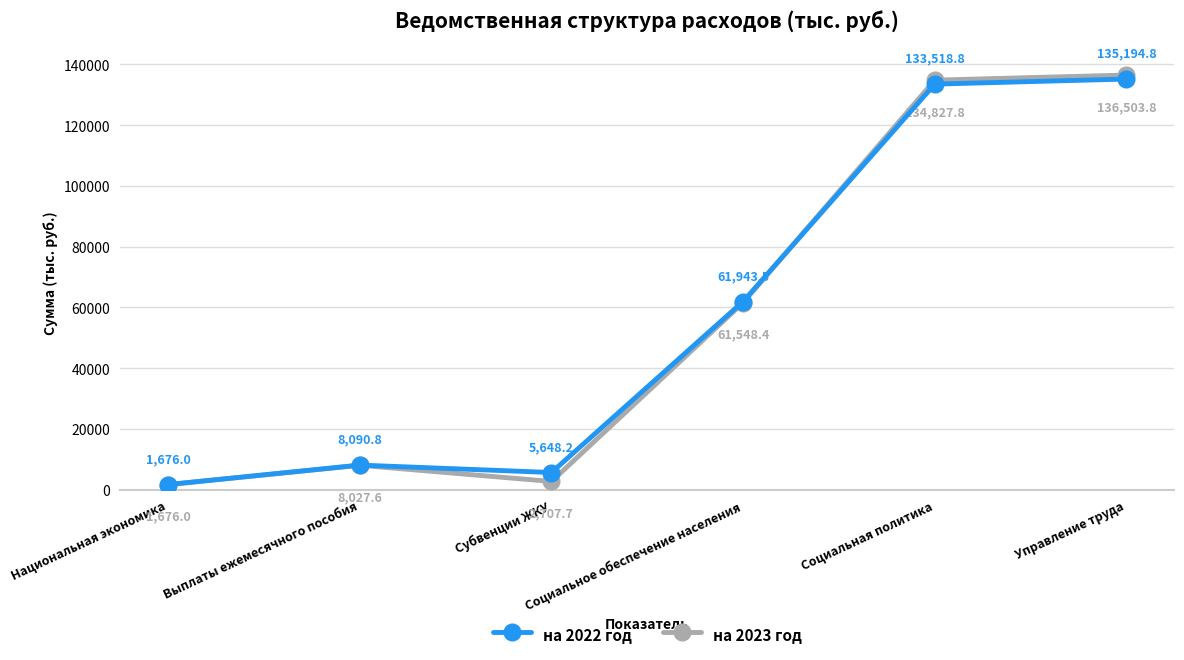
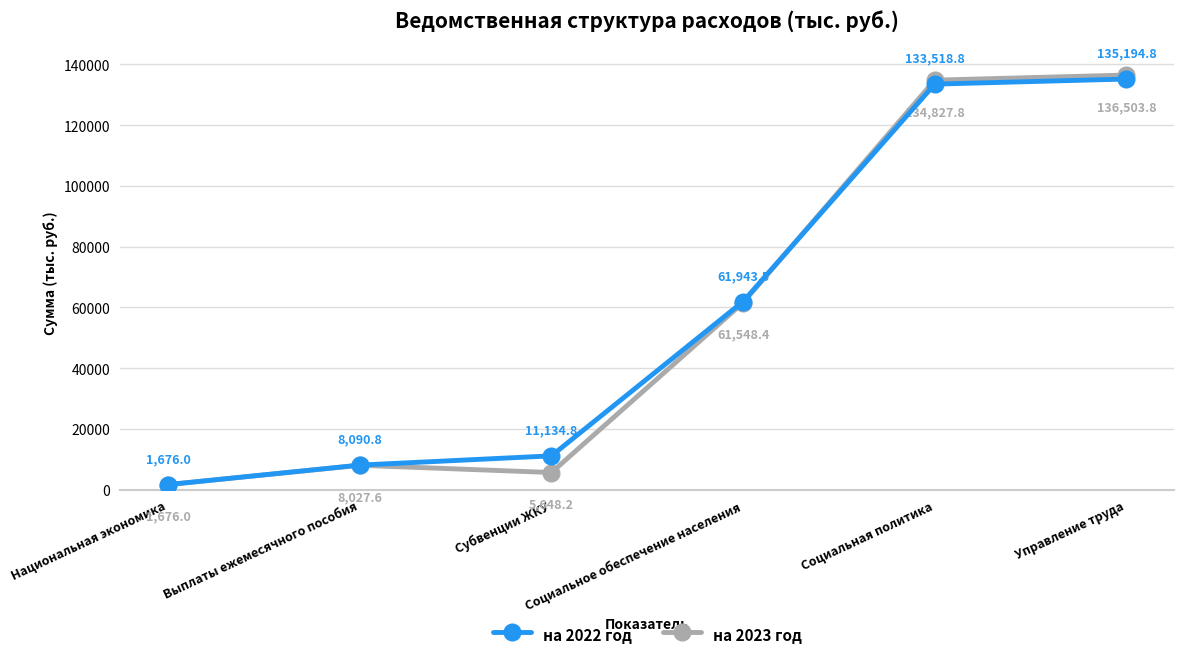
на 2022 год, Субвенции ЖКУ: 5,648.2 -> 11,134.8
на 2023 год, Субвенции ЖКУ: 2,707.7 -> 5,648.2
